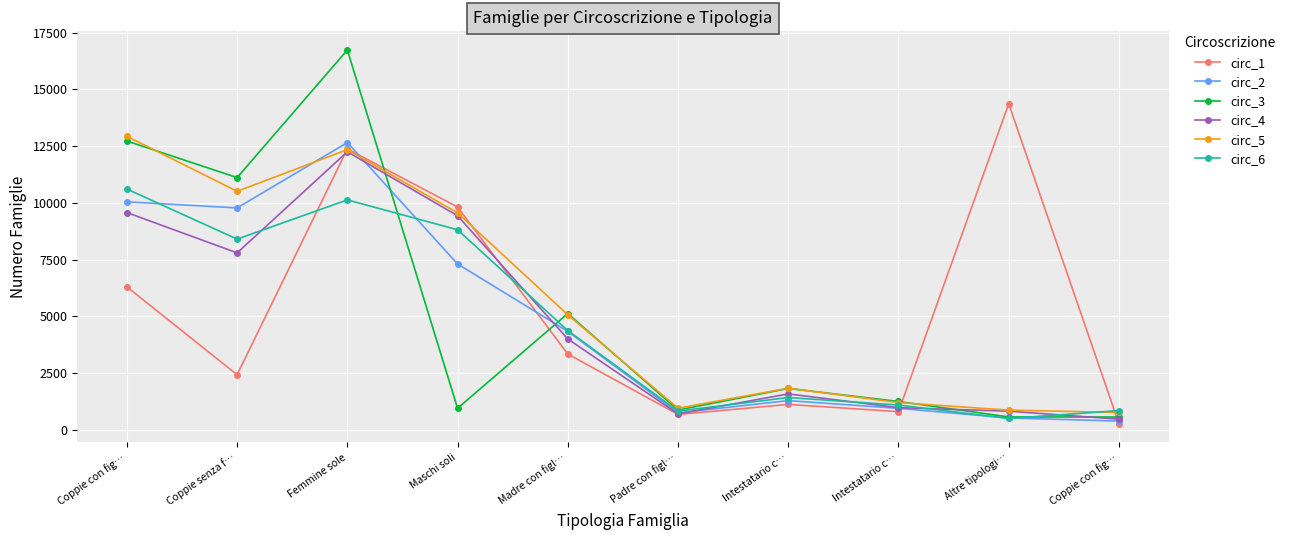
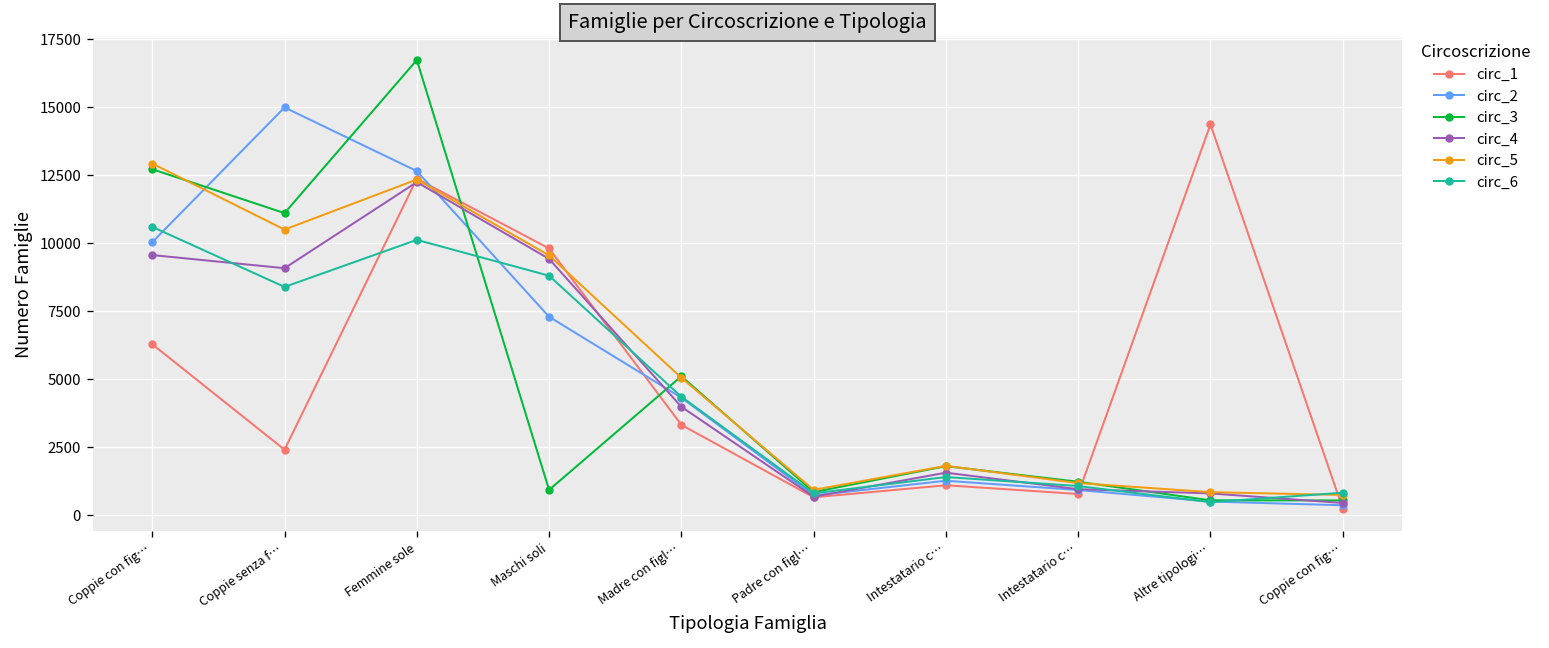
circ_2, Coppie senza f…: 9800 -> 15000
circ_4, Coppie senza f…: 7800 -> 9100
